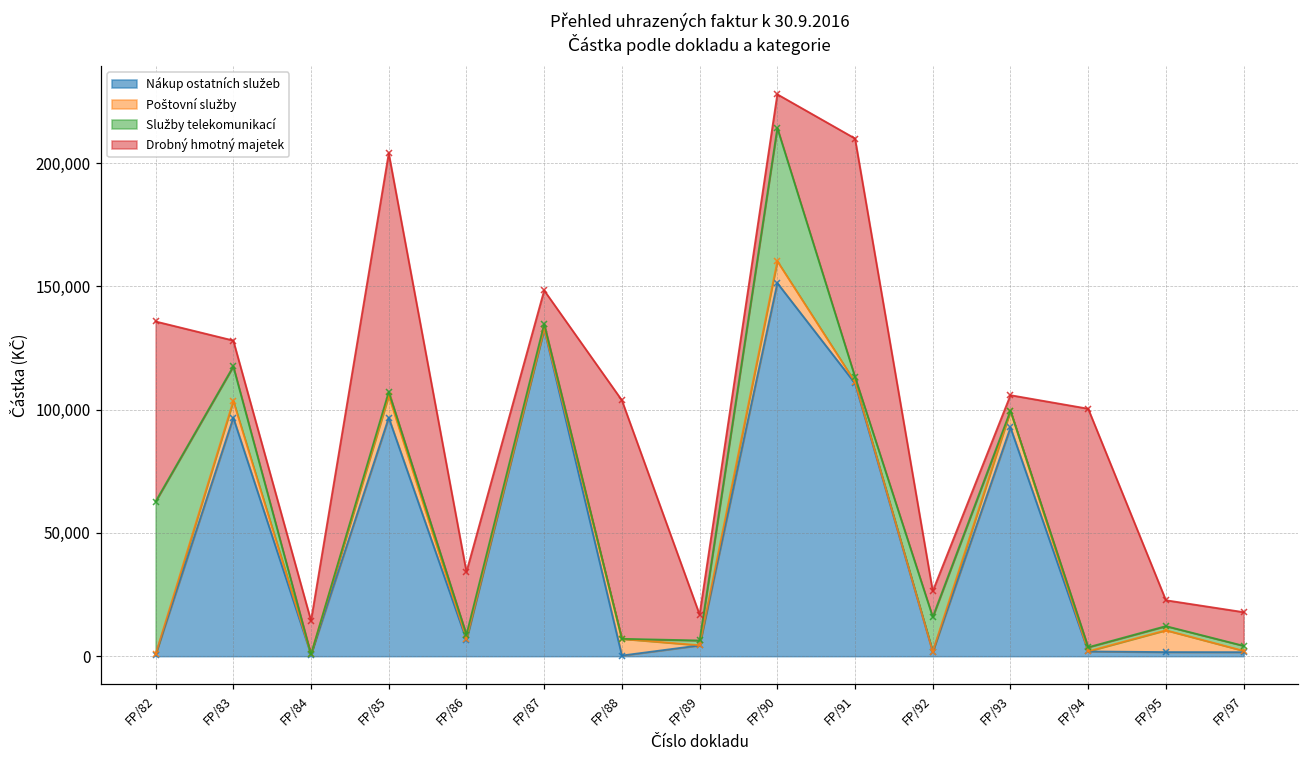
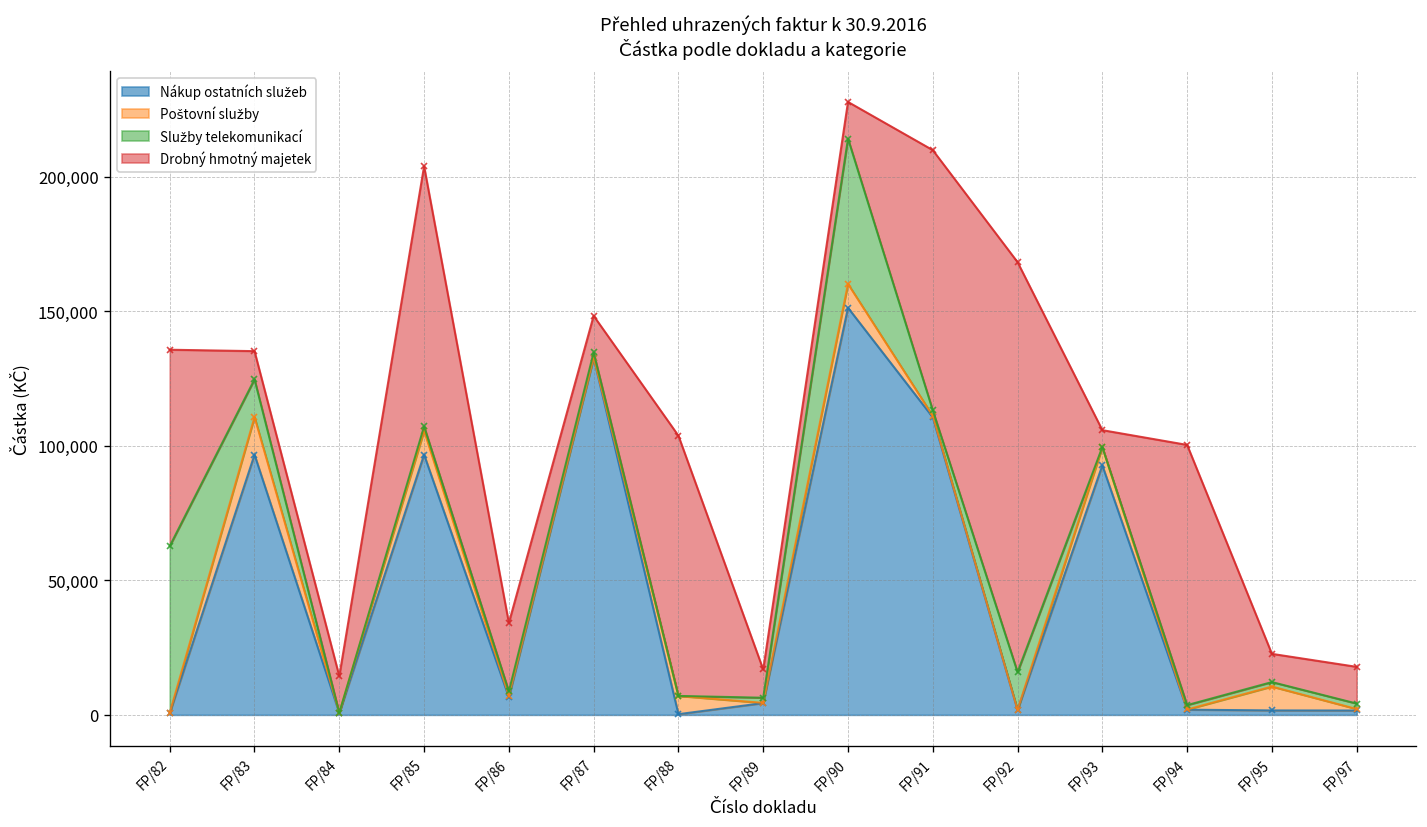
Poštovní služby, FP/83: 7,000 -> 14,000
Drobný hmotný majetek, FP/92: 10,000 -> 152,000
